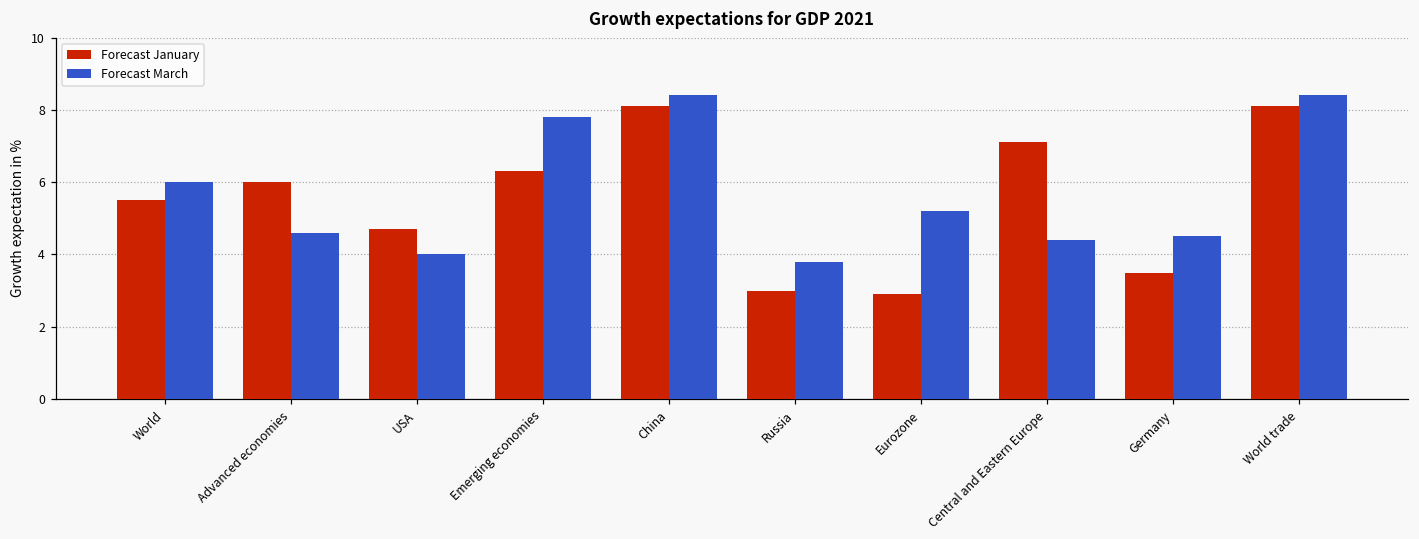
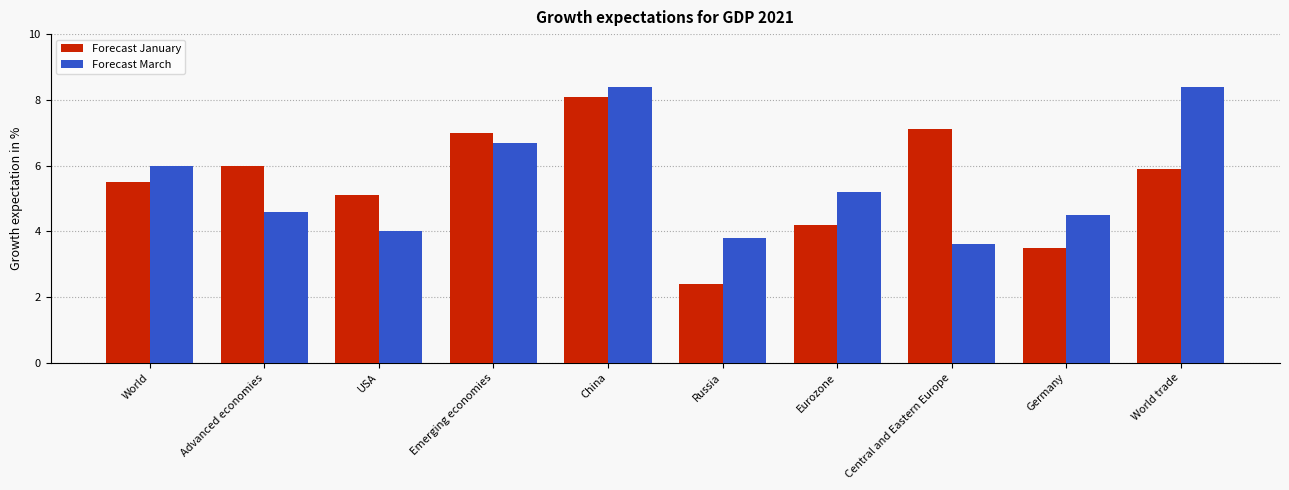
Forecast January, USA: 4.7 -> 5.1
Forecast January, Emerging economies: 6.3 -> 7.0
Forecast March, Emerging economies: 7.8 -> 6.7
Forecast January, Russia: 3.0 -> 2.4
Forecast January, Eurozone: 2.9 -> 4.2
Forecast March, Central and Eastern Europe: 4.4 -> 3.6
Forecast January, World trade: 8.1 -> 5.9
